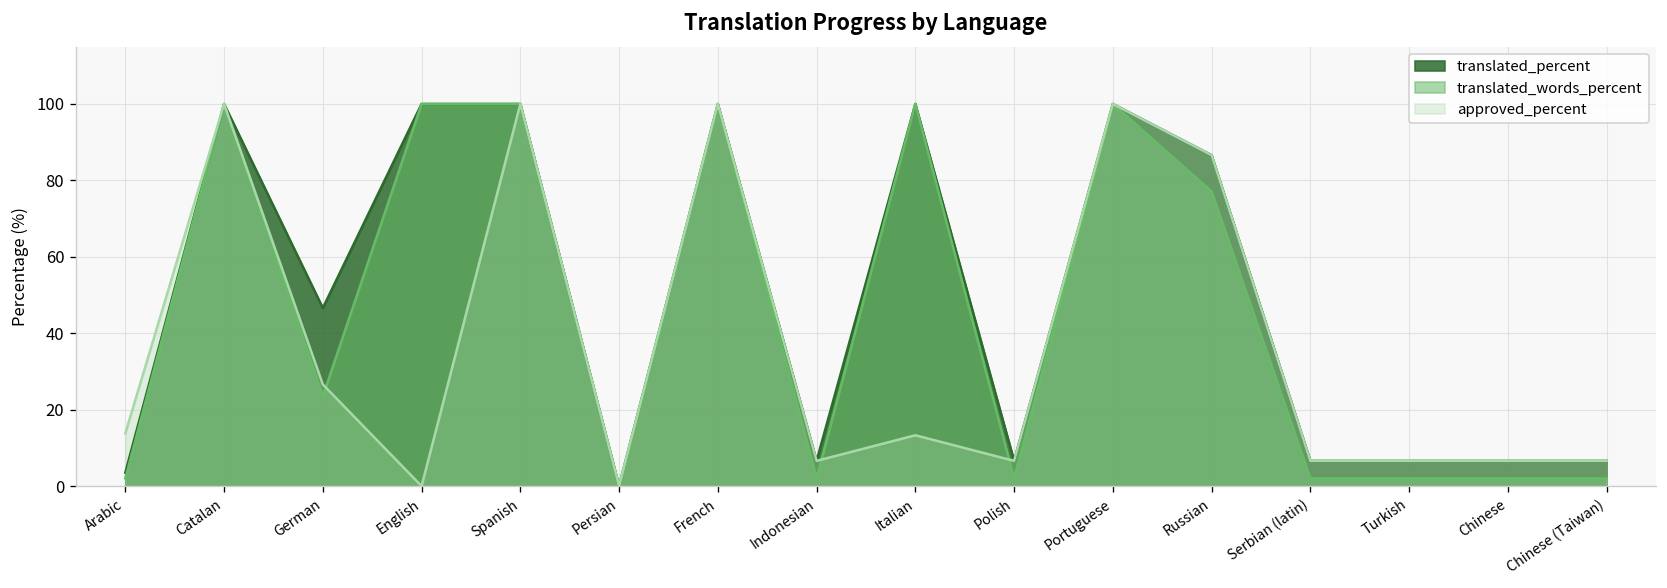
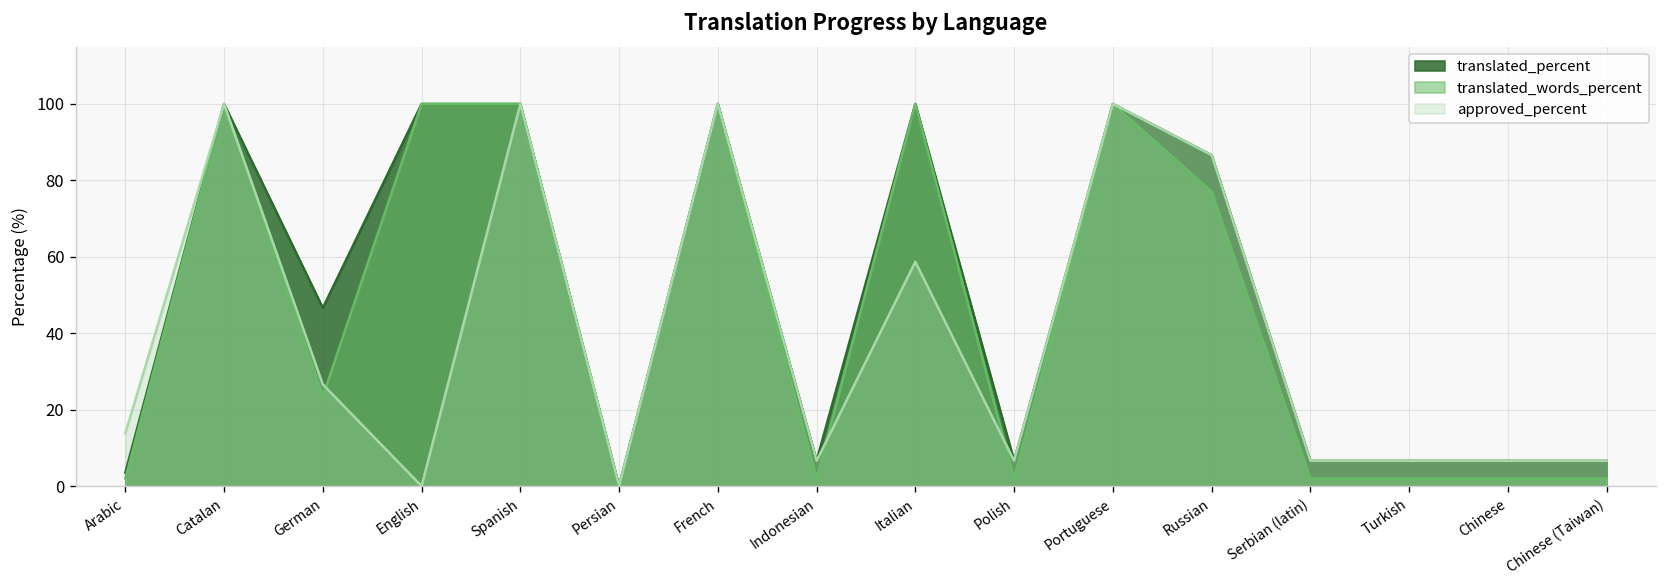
approved_percent, Italian: 13 -> 59
